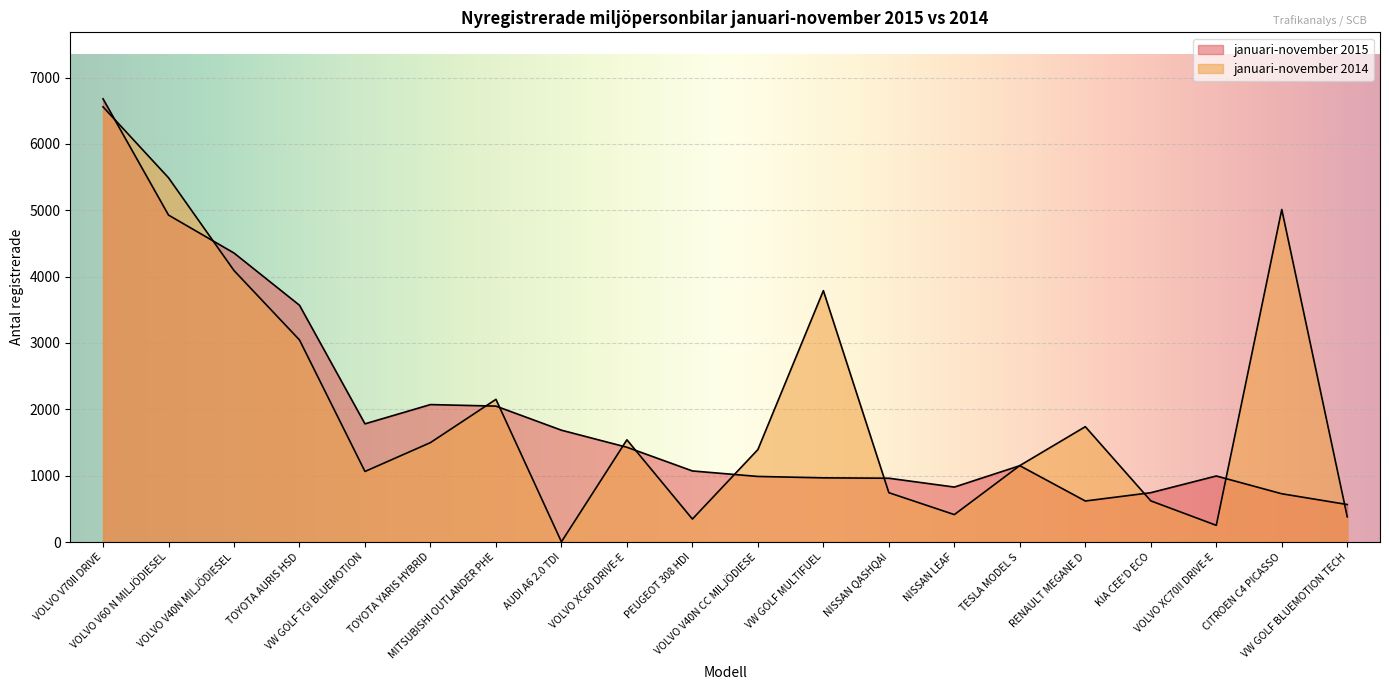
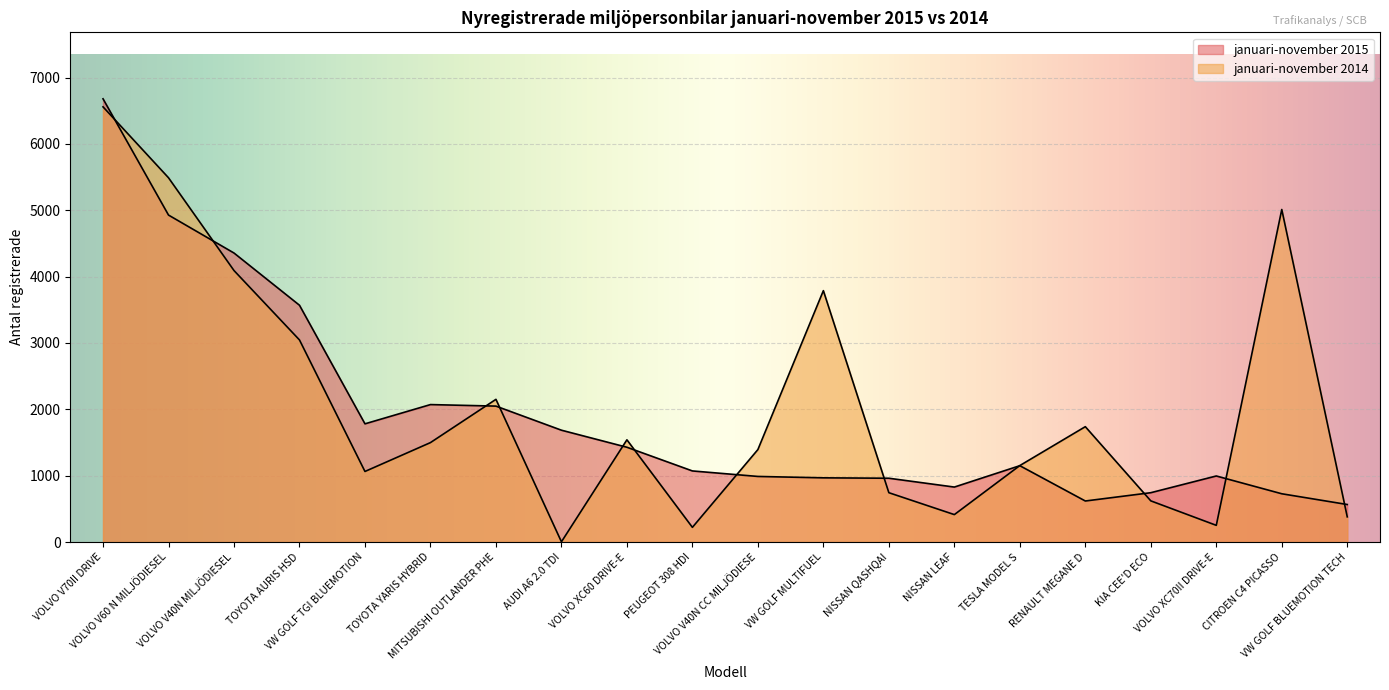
januari-november 2014, PEUGEOT 308 HDI: 300 -> 200
